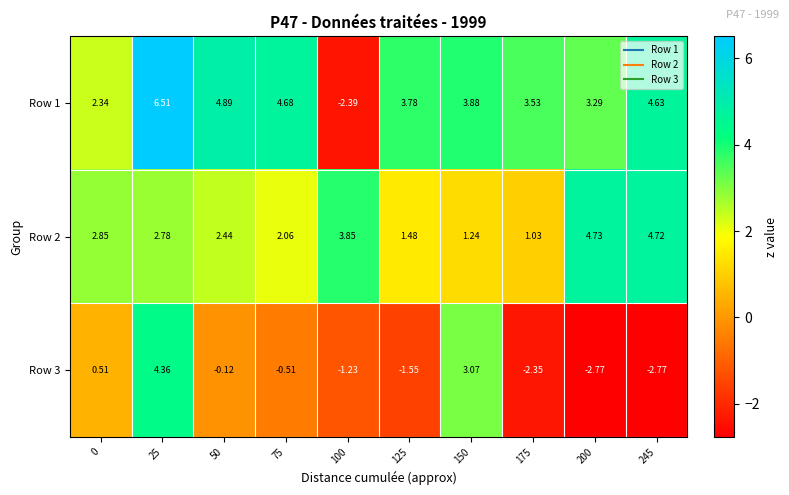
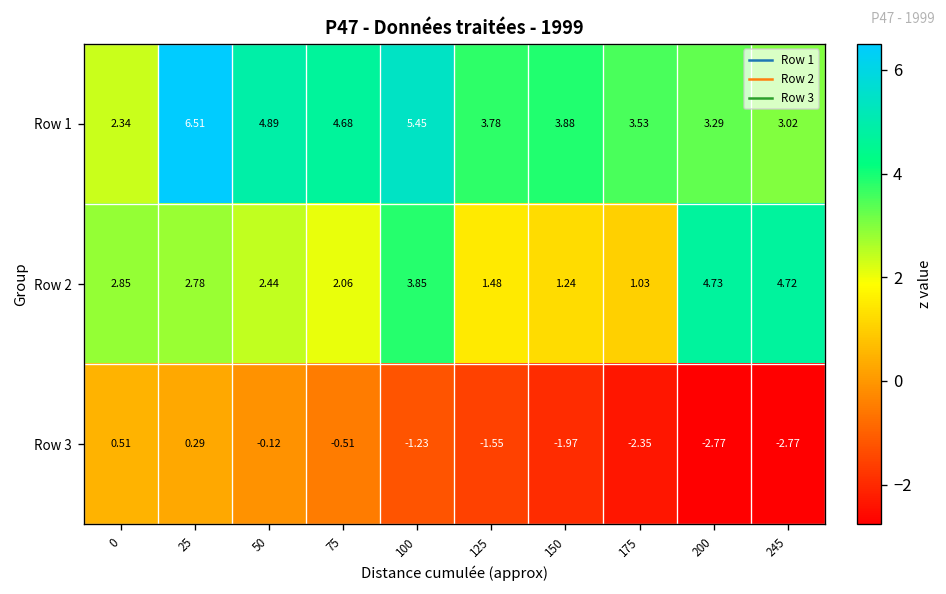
Row 1, 100: -2.39 -> 5.45
Row 1, 245: 4.63 -> 3.02
Row 3, 25: 4.36 -> 0.29
Row 3, 150: 3.07 -> -1.97
